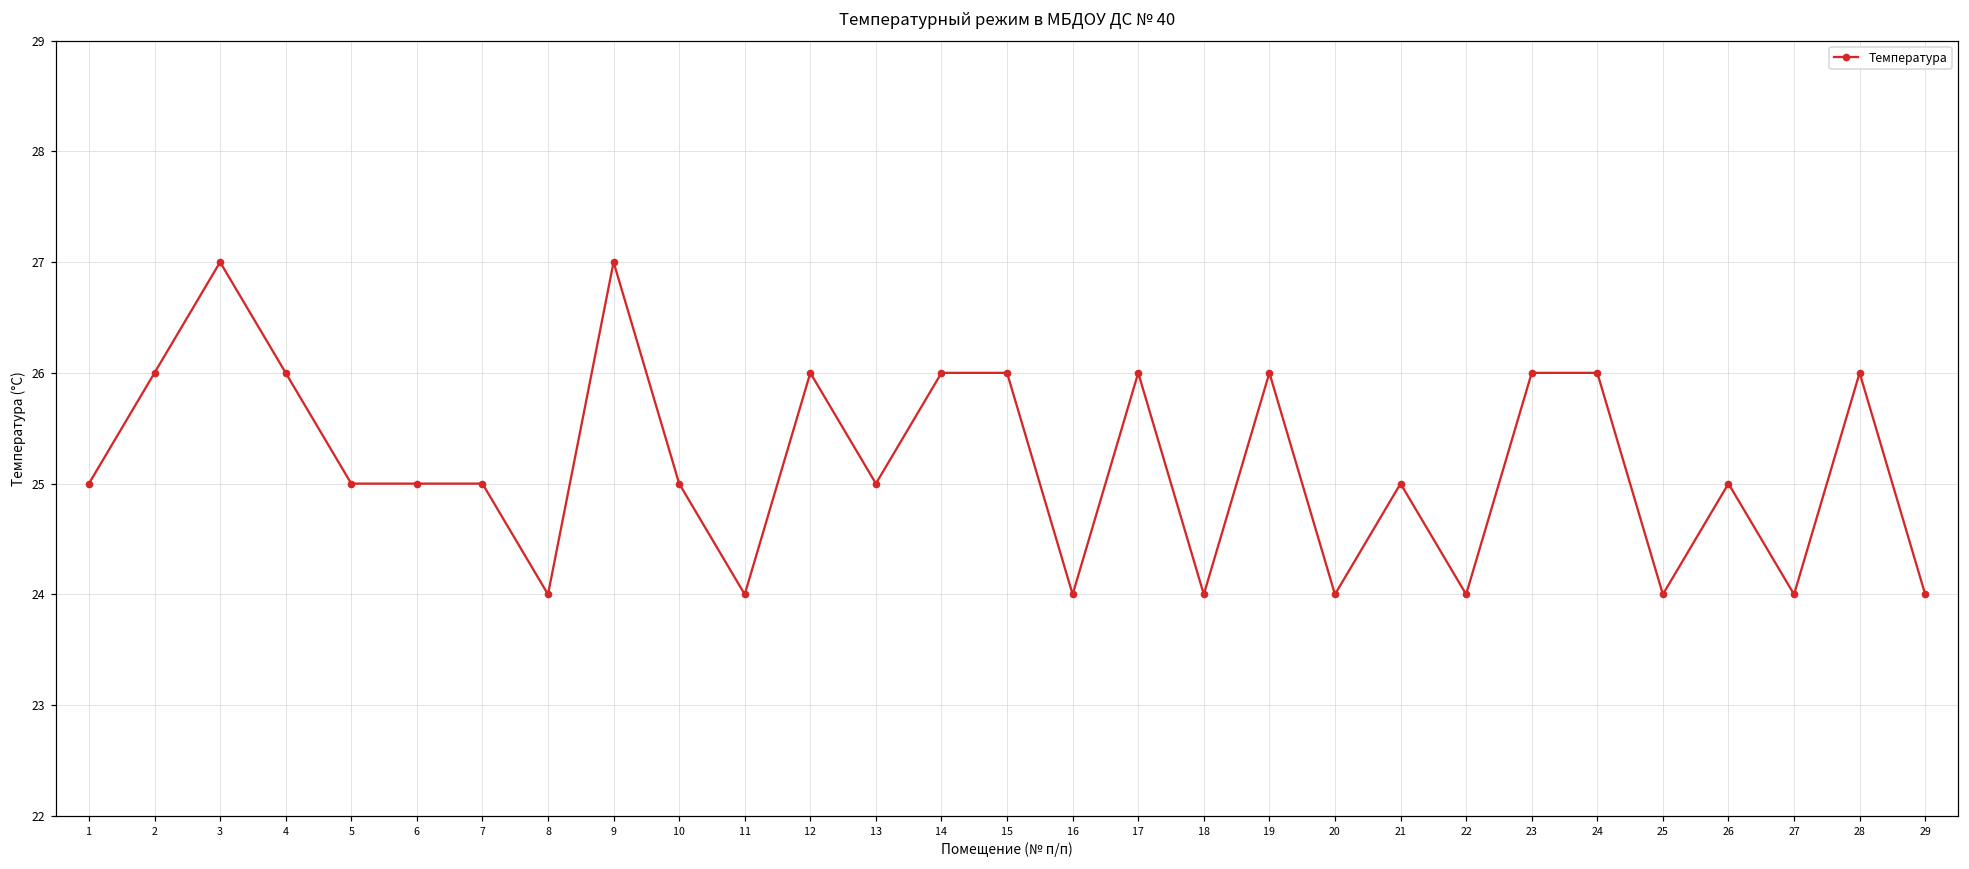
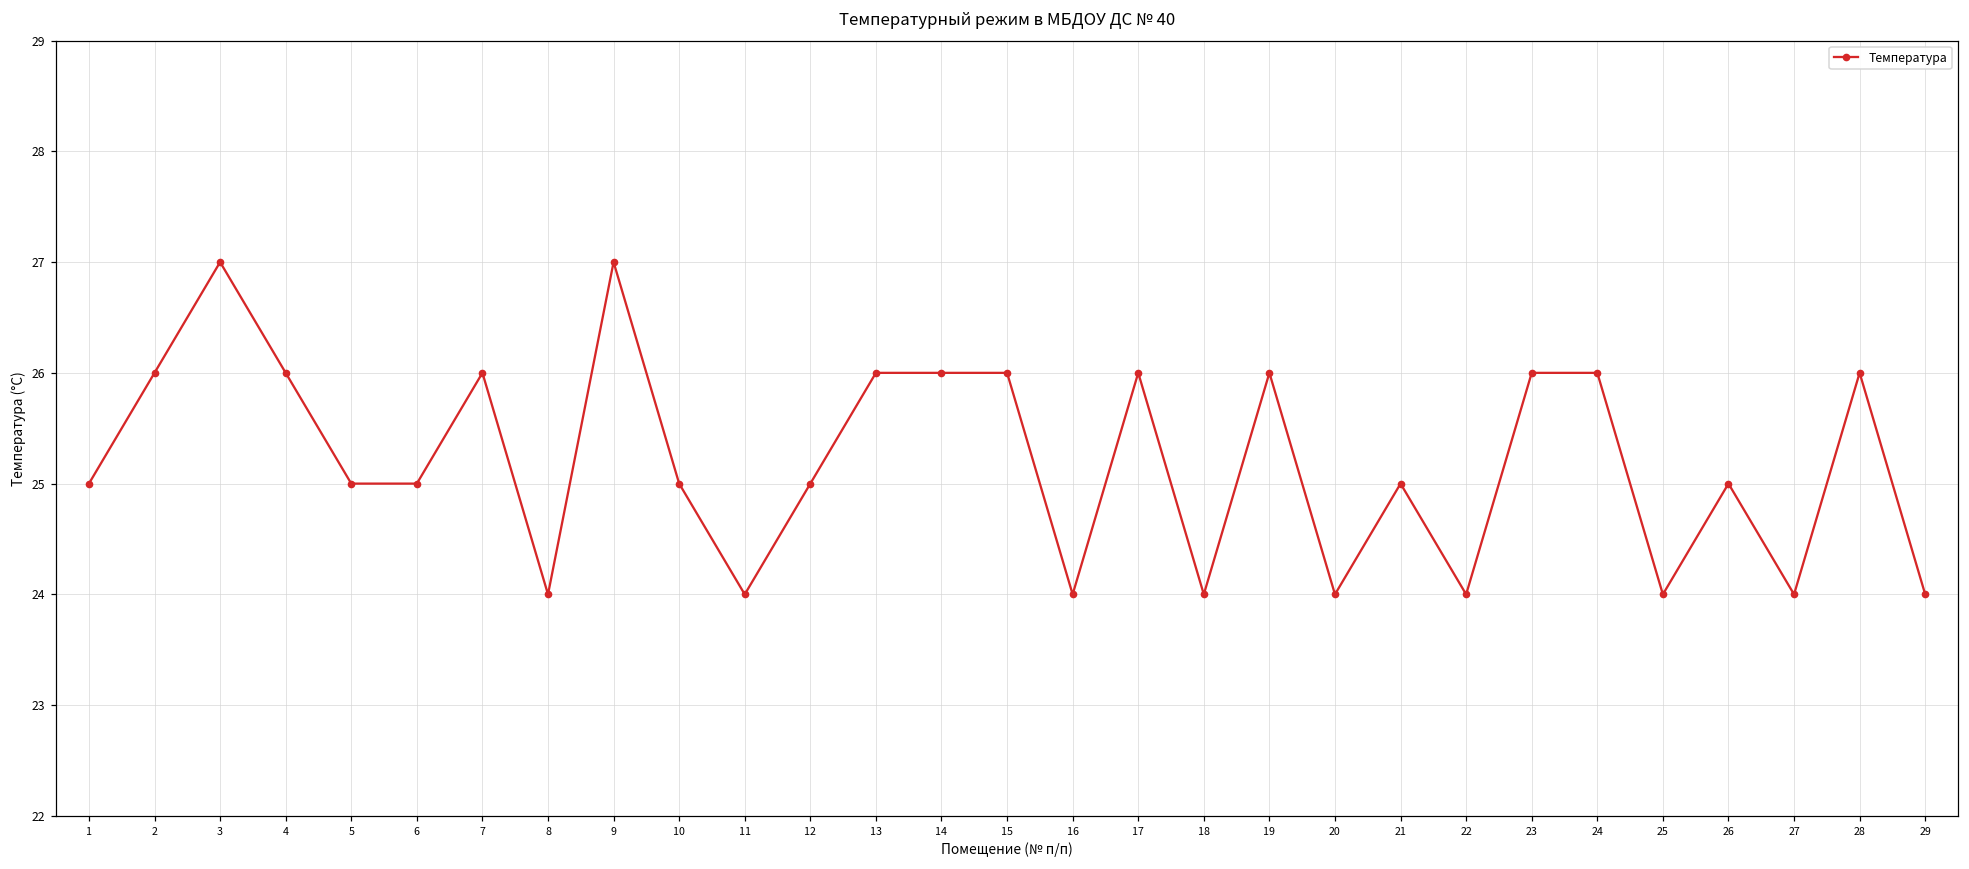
7: 25 -> 26
12: 26 -> 25
13: 25 -> 26
